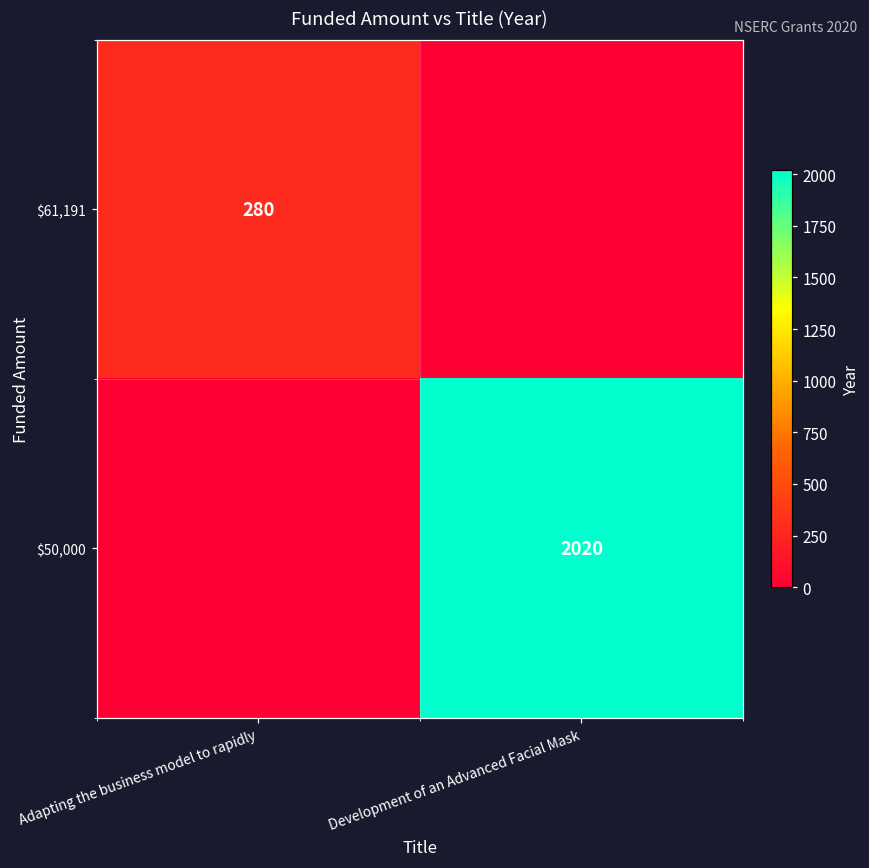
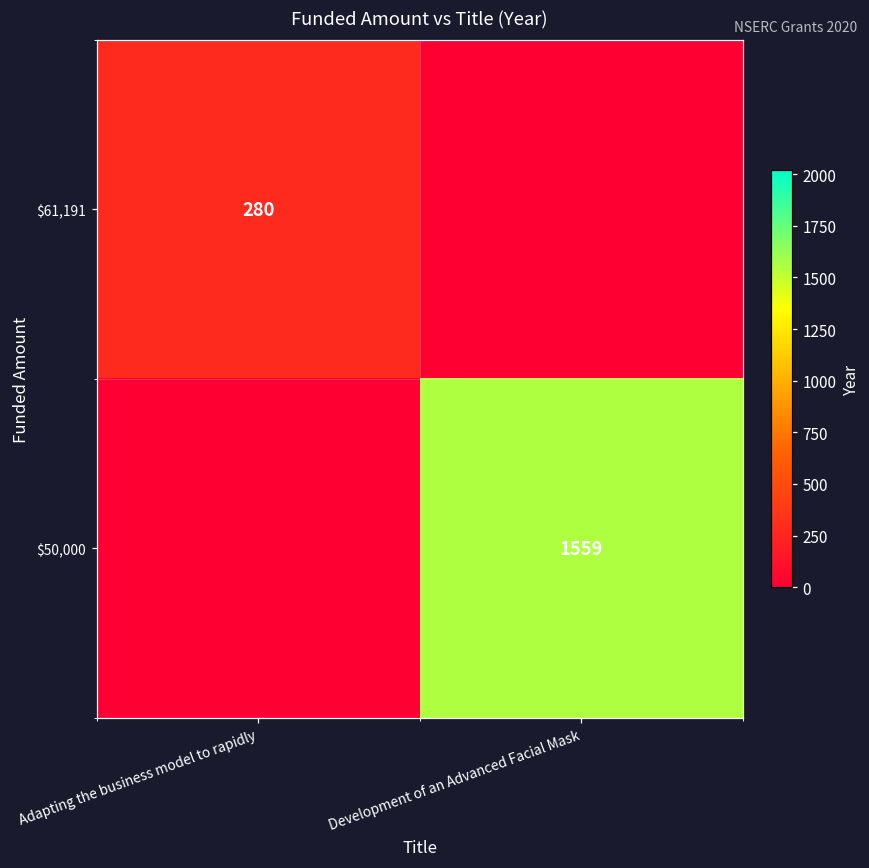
$50,000, Development of an Advanced Facial Mask: 2020 -> 1559
